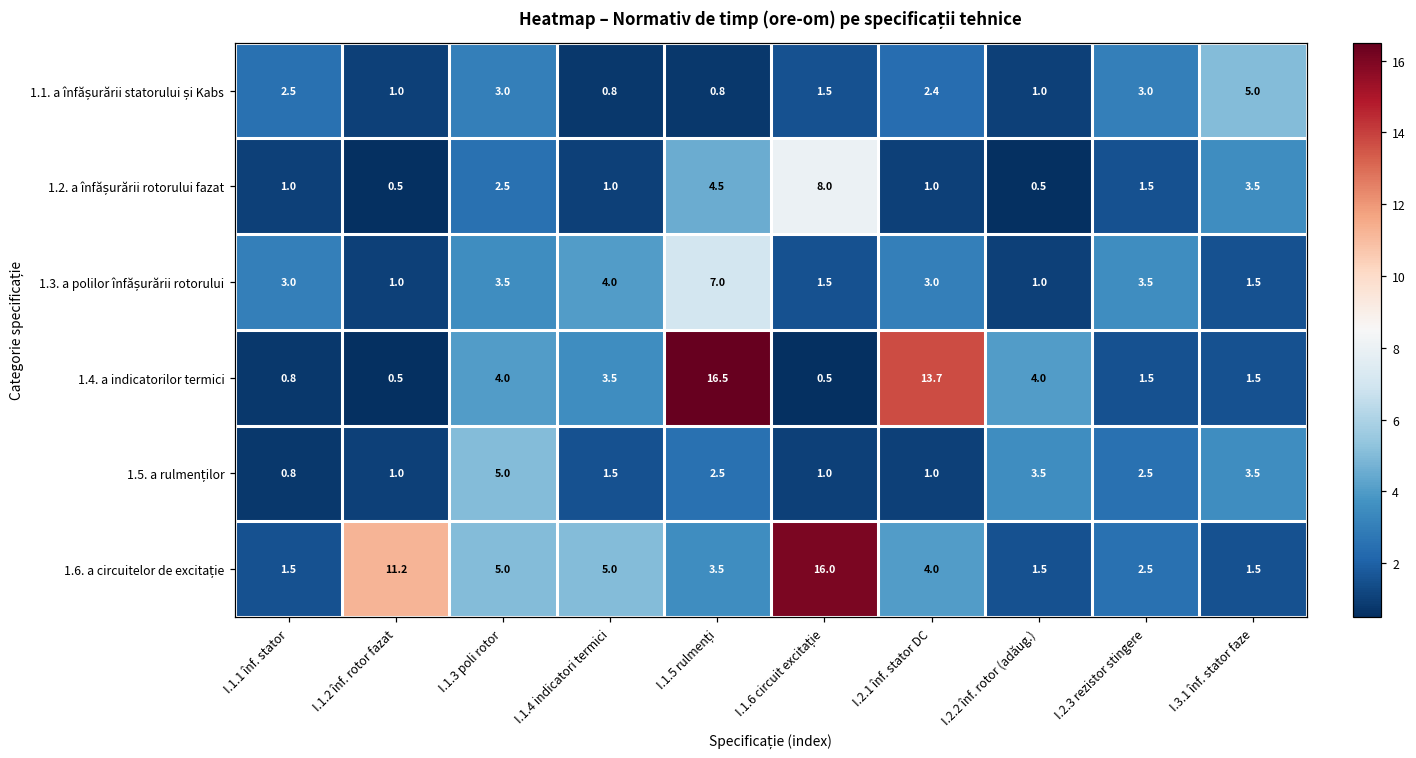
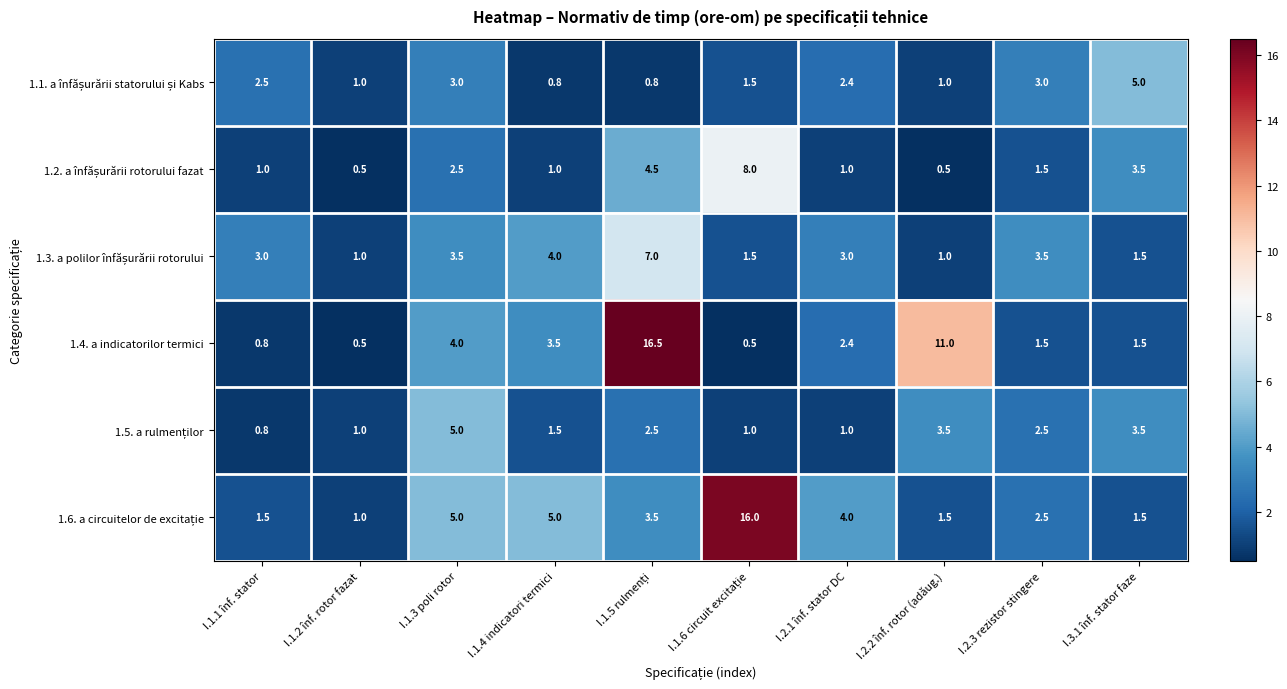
1.4. a indicatorilor termici, I.2.1 înf. stator DC: 13.7 -> 2.4
1.4. a indicatorilor termici, I.2.2 înf. rotor (adăug.): 4.0 -> 11.0
1.6. a circuitelor de excitație, I.1.2 înf. rotor fazat: 11.2 -> 1.0
